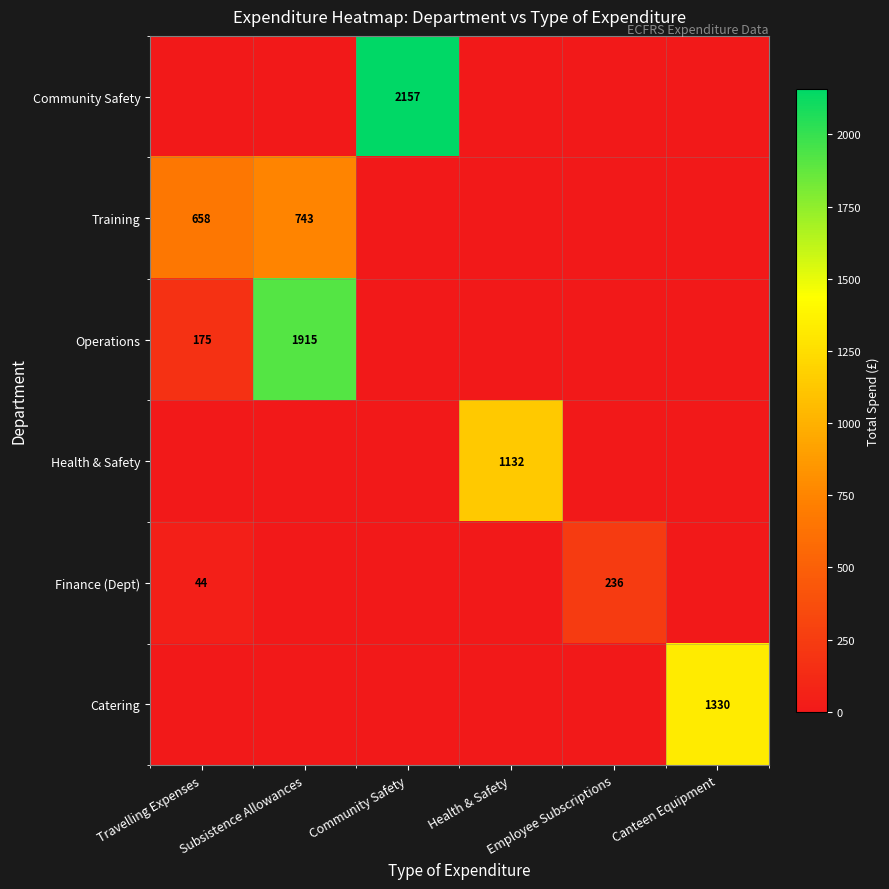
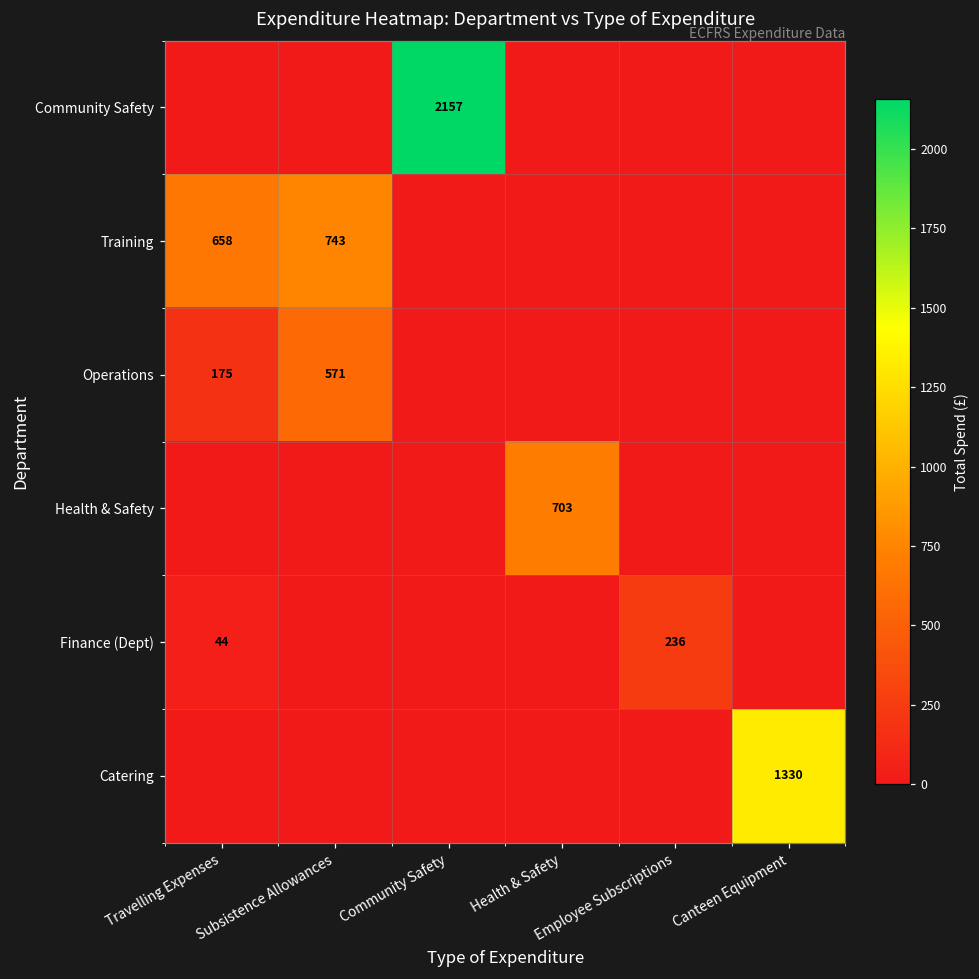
Operations, Subsistence Allowances: 1915 -> 571
Health & Safety, Health & Safety: 1132 -> 703
